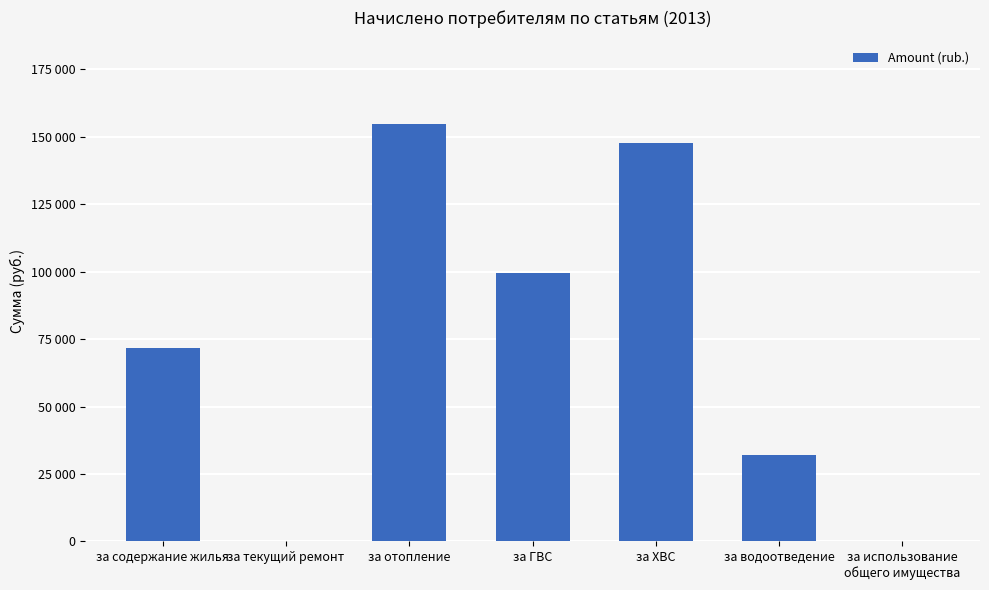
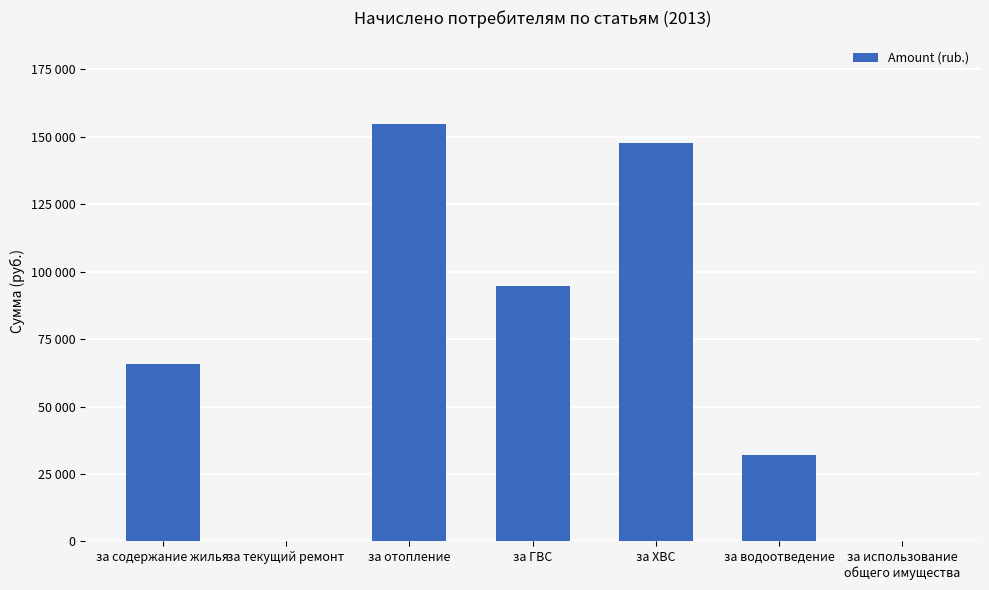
за содержание жилья: 72000 -> 66000
за ГВС: 99000 -> 95000
